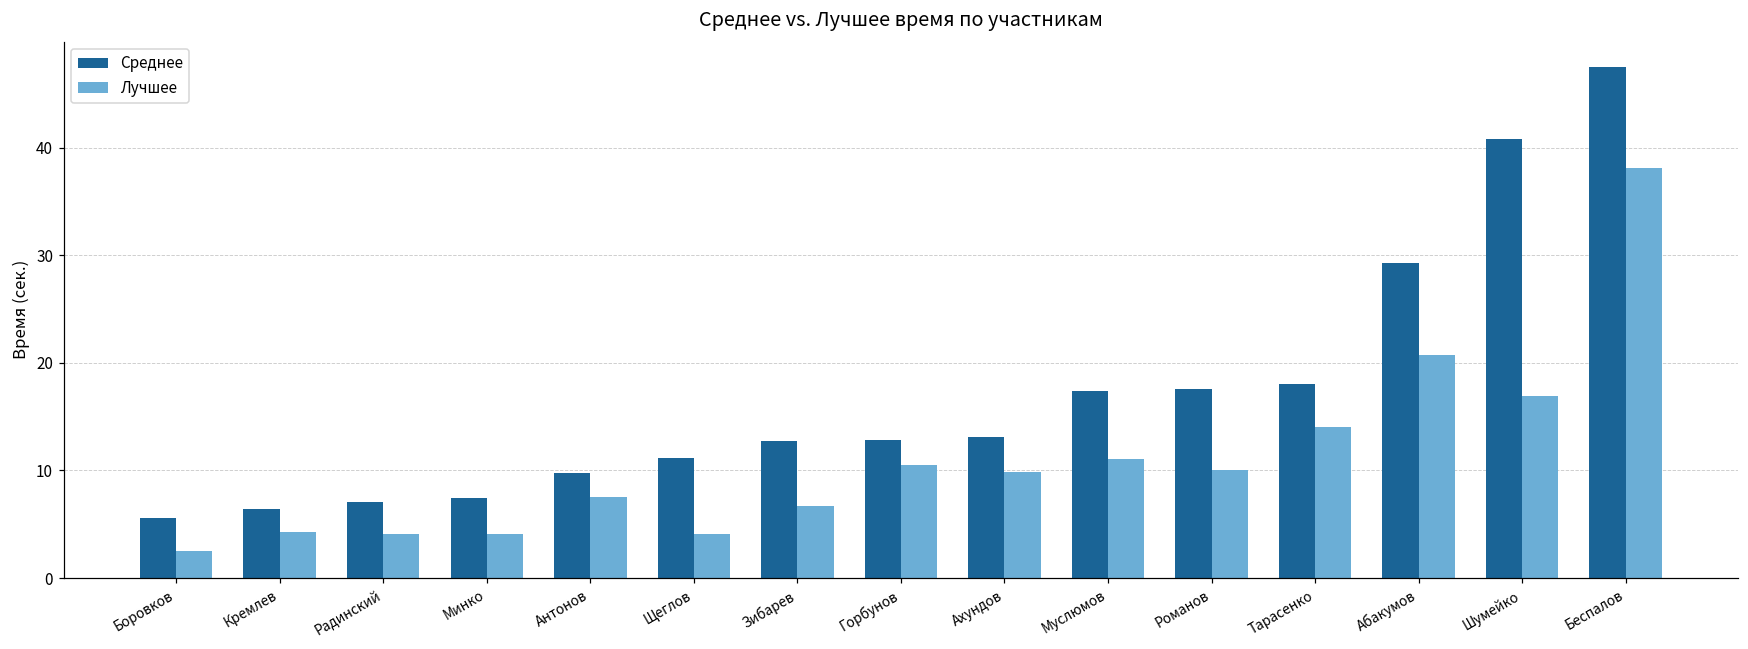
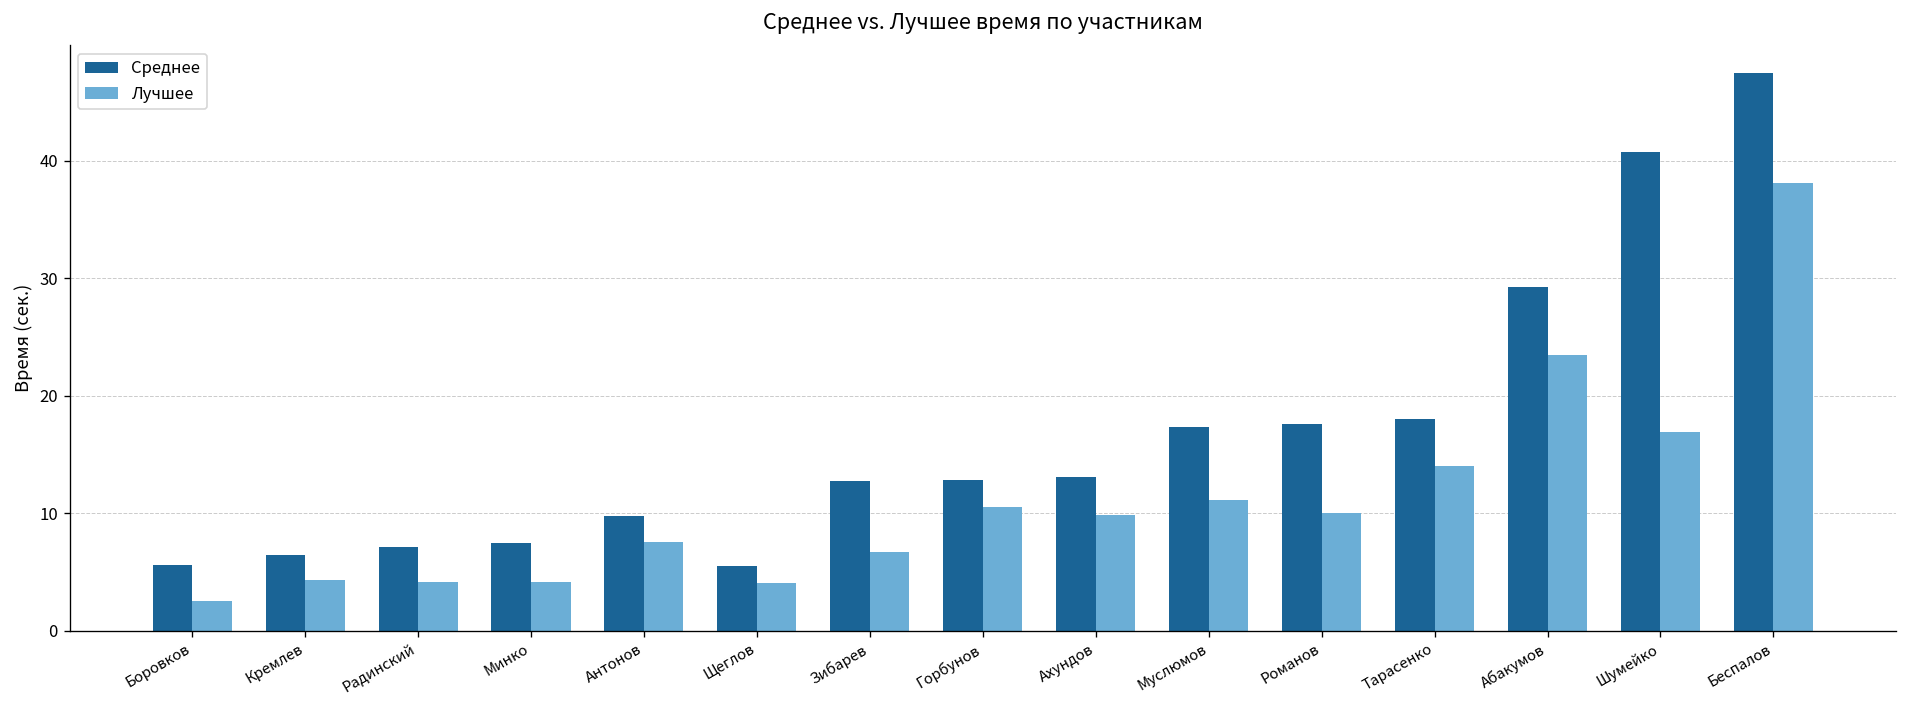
Среднее, Щеглов: 11 -> 5
Лучшее, Абакумов: 21 -> 23
